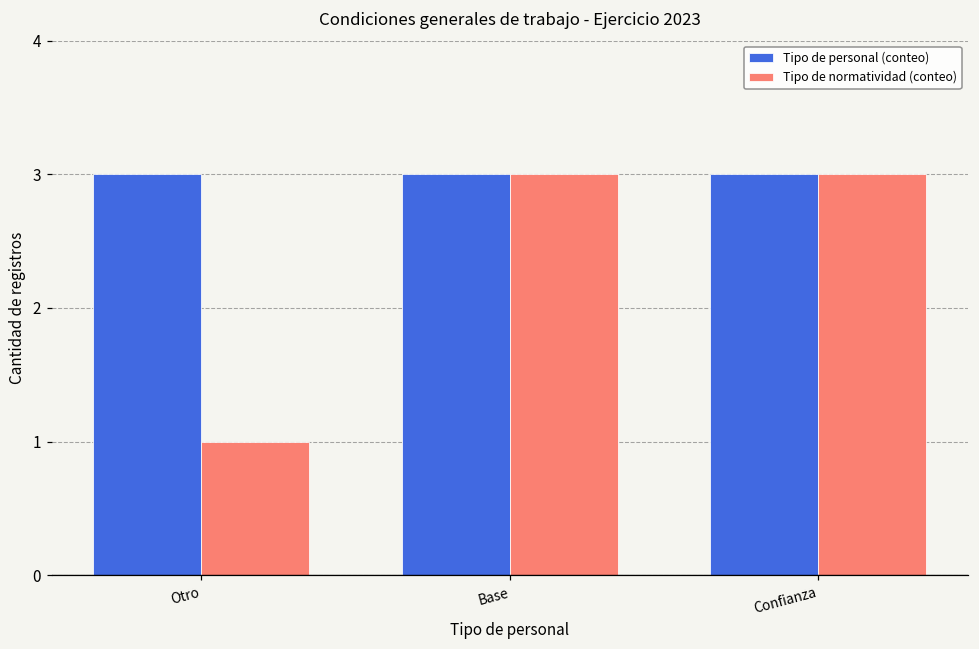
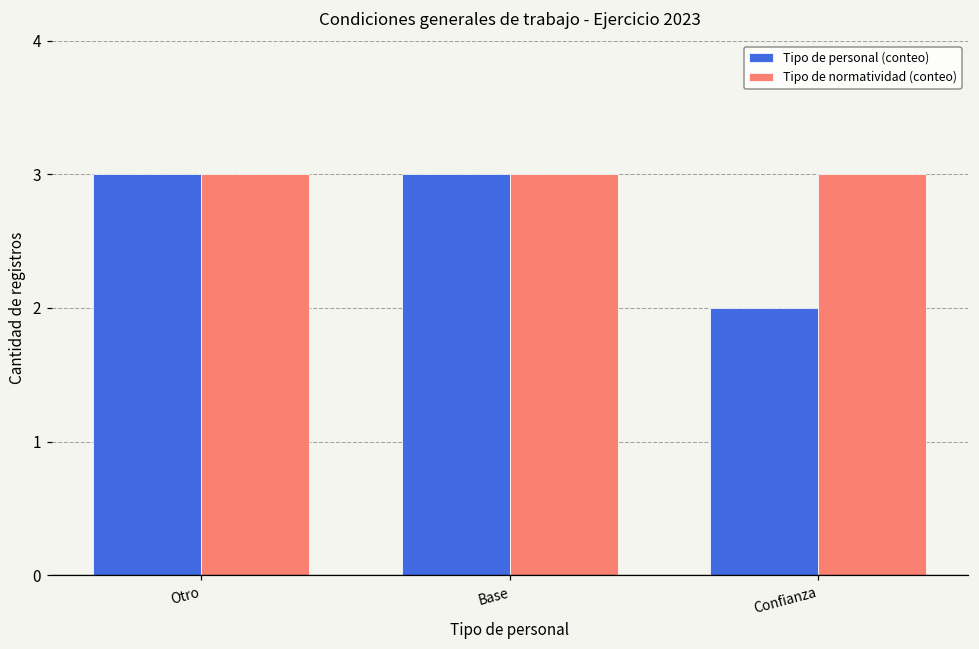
Tipo de normatividad (conteo), Otro: 1 -> 3
Tipo de personal (conteo), Confianza: 3 -> 2
